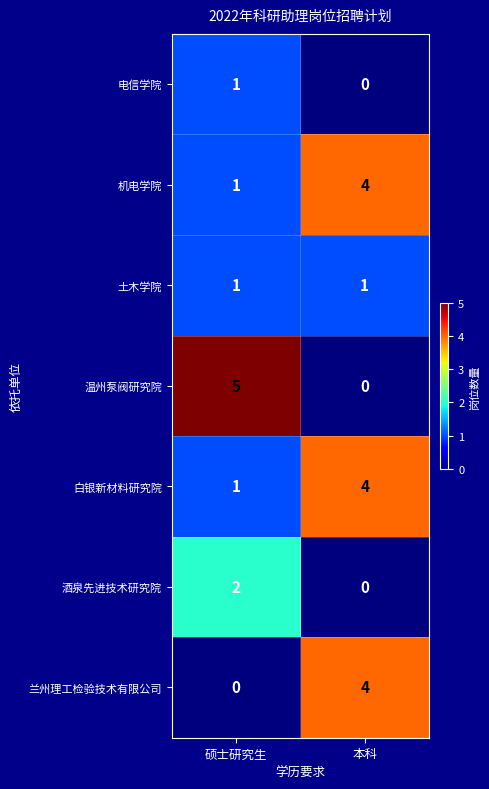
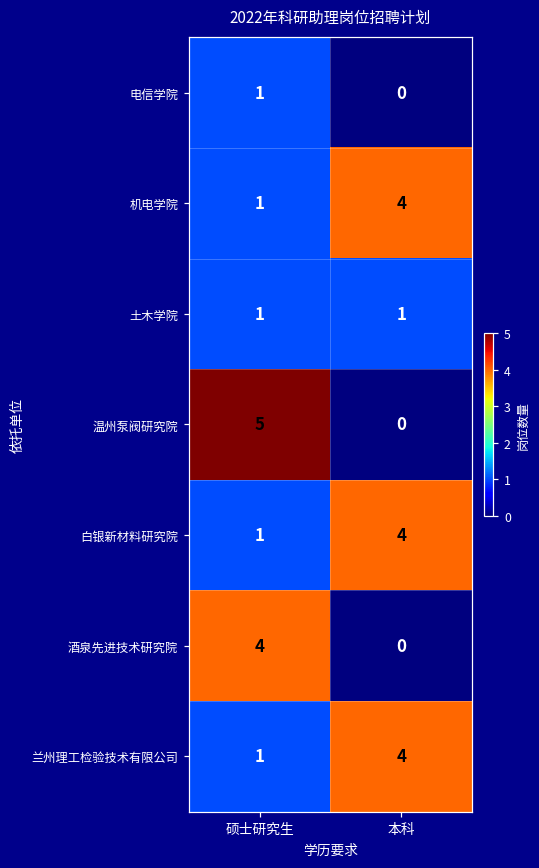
酒泉先进技术研究院, 硕士研究生: 2 -> 4
兰州理工检验技术有限公司, 硕士研究生: 0 -> 1
